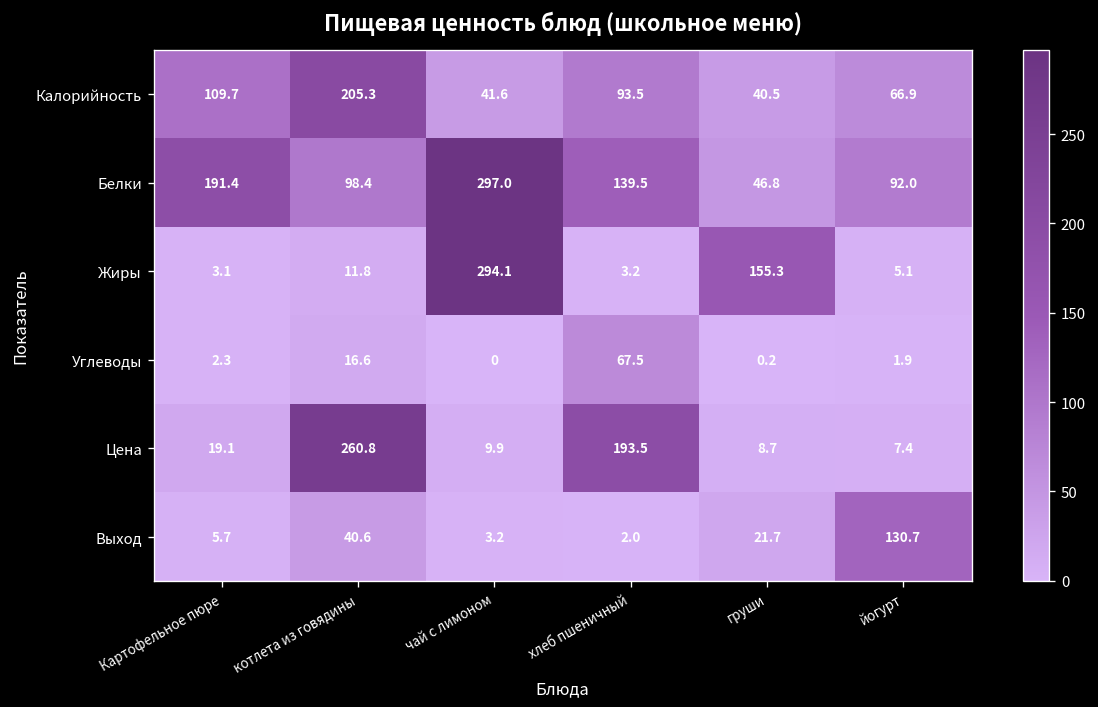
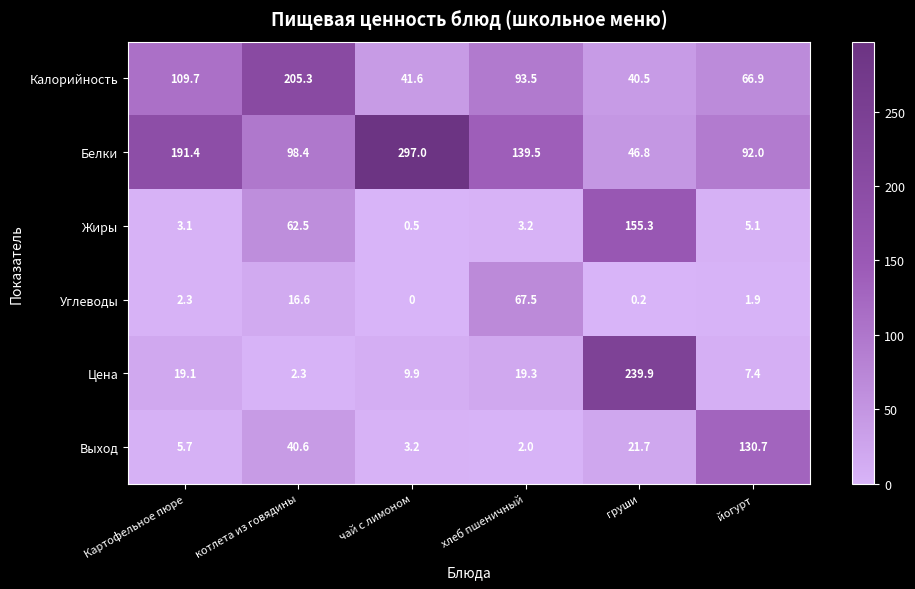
Жиры, котлета из говядины: 11.8 -> 62.5
Жиры, чай с лимоном: 294.1 -> 0.5
Цена, котлета из говядины: 260.8 -> 2.3
Цена, хлеб пшеничный: 193.5 -> 19.3
Цена, груши: 8.7 -> 239.9
